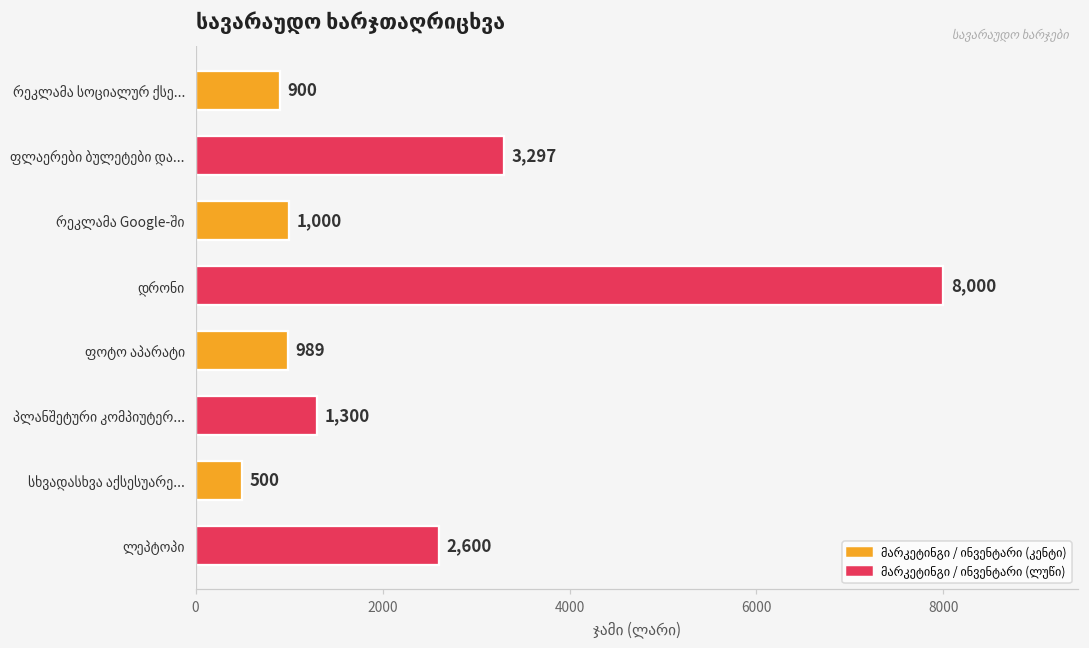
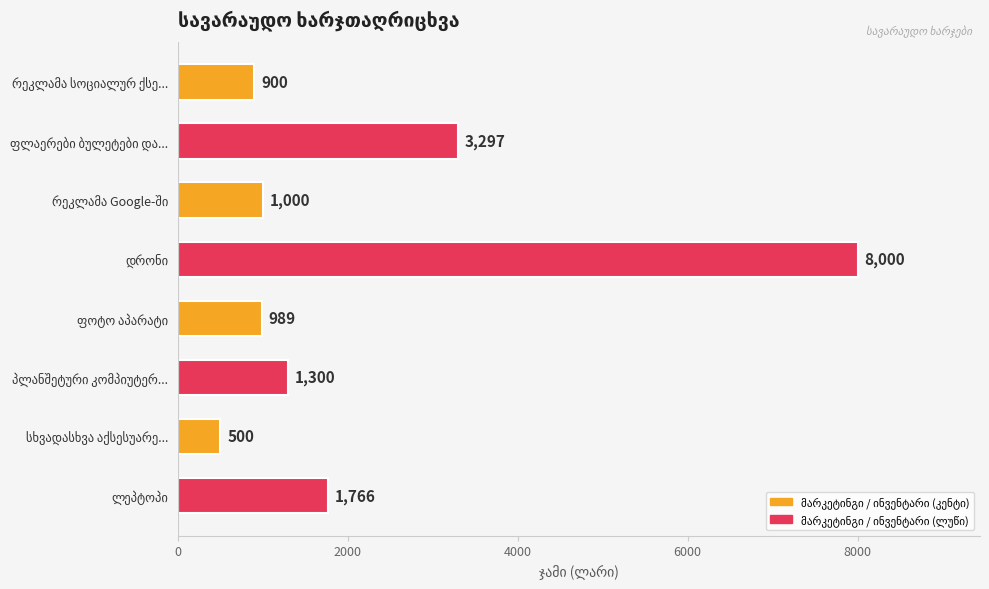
ლეპტოპი: 2,600 -> 1,766
